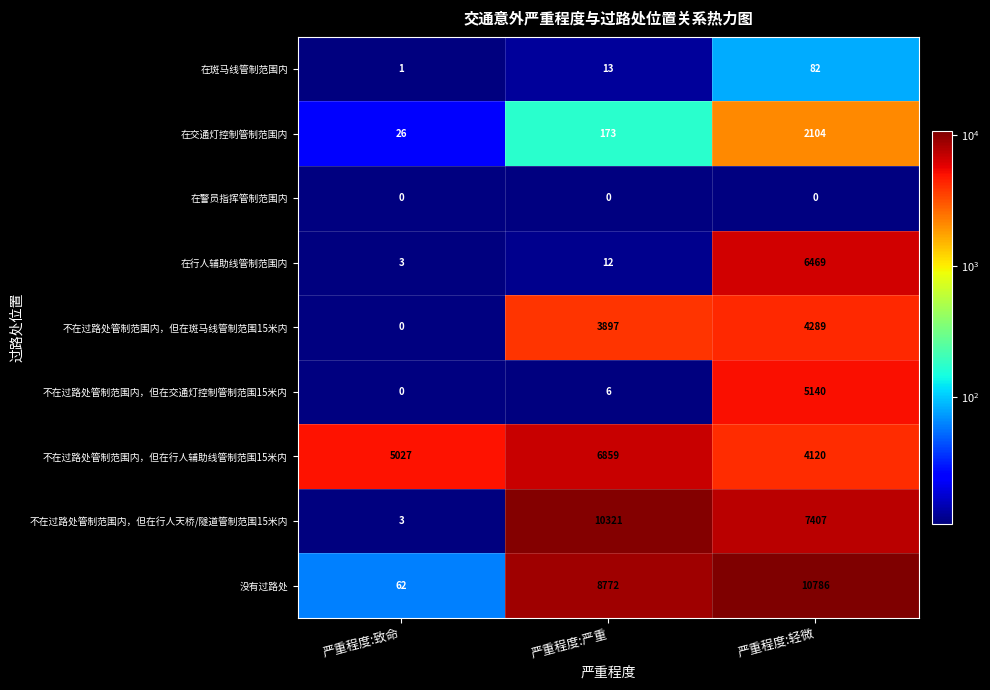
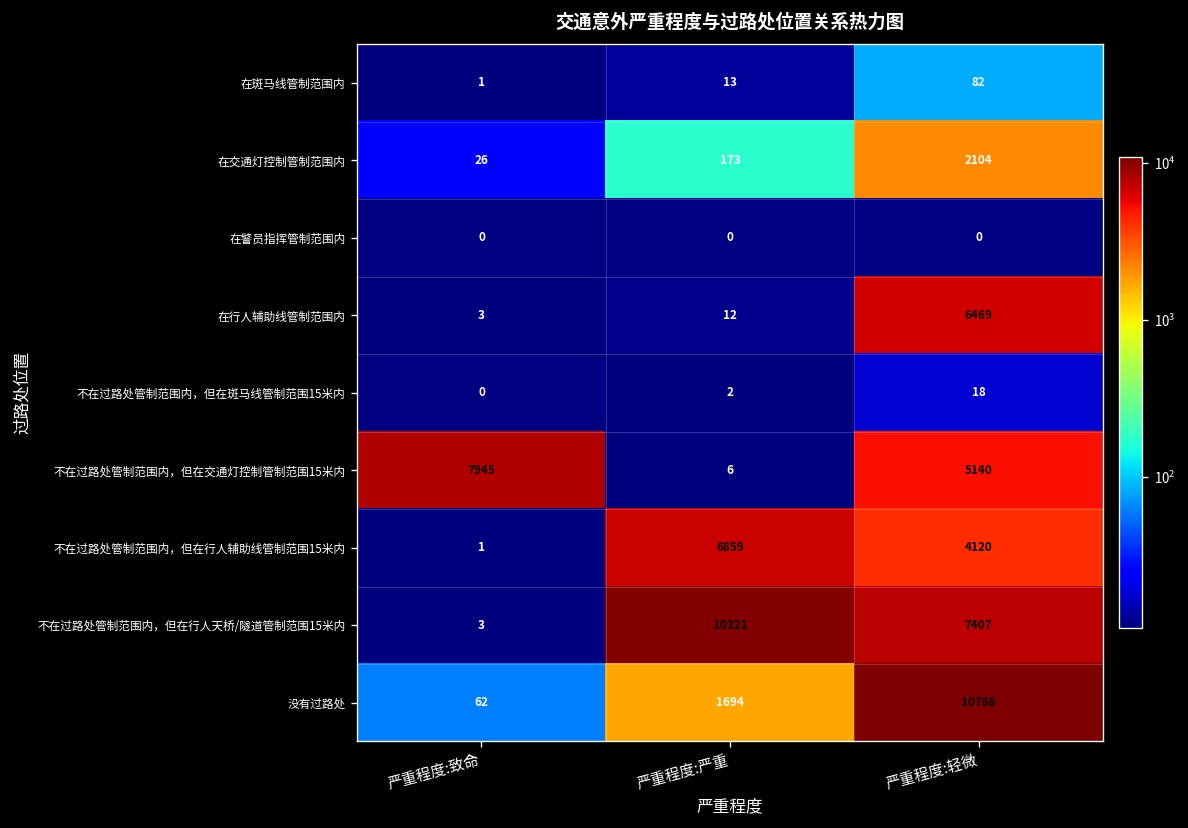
不在过路处管制范围内，但在斑马线管制范围15米内, 严重程度:严重: 3897 -> 2
不在过路处管制范围内，但在斑马线管制范围15米内, 严重程度:轻微: 4289 -> 18
不在过路处管制范围内，但在交通灯控制管制范围15米内, 严重程度:致命: 0 -> 7945
不在过路处管制范围内，但在行人辅助线管制范围15米内, 严重程度:致命: 5027 -> 1
没有过路处, 严重程度:严重: 8772 -> 1694
